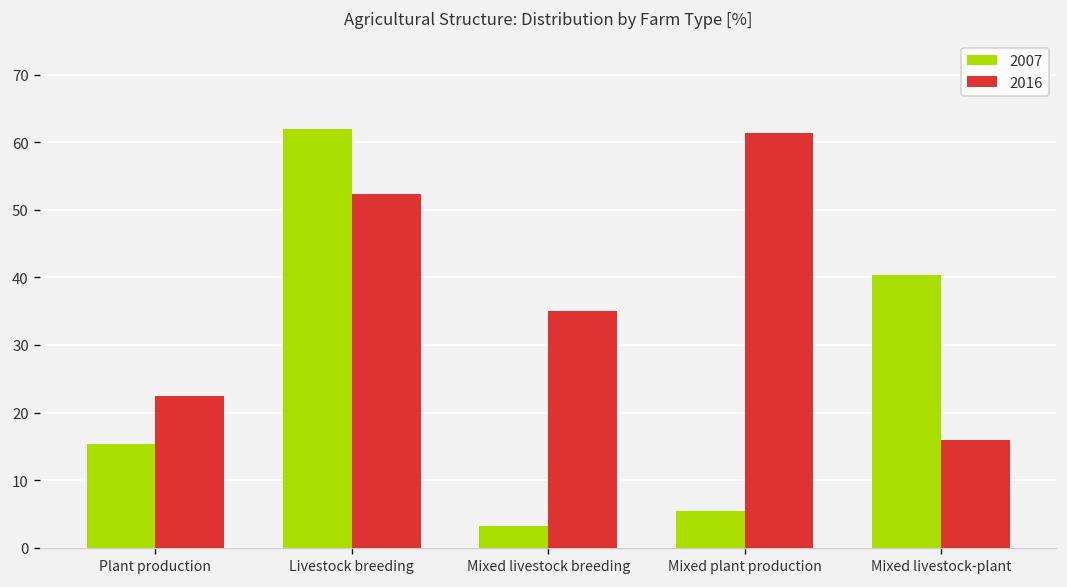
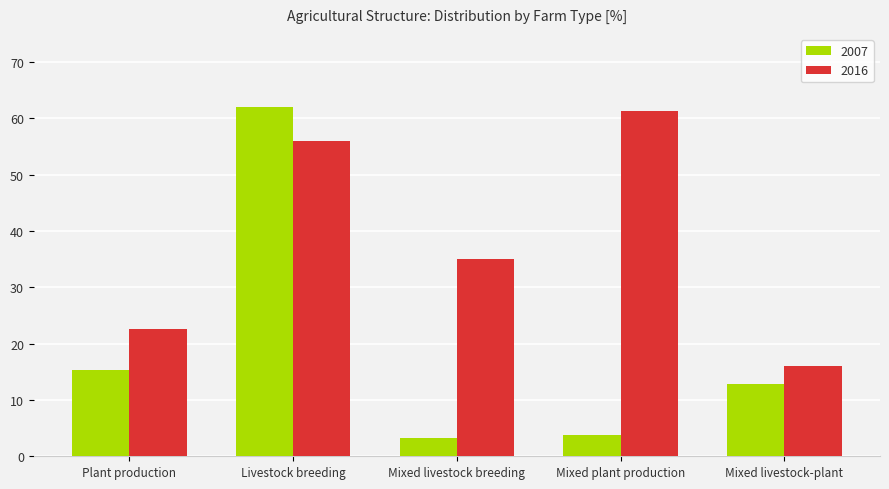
2016, Livestock breeding: 52 -> 56
2007, Mixed plant production: 5 -> 4
2007, Mixed livestock-plant: 40 -> 13
